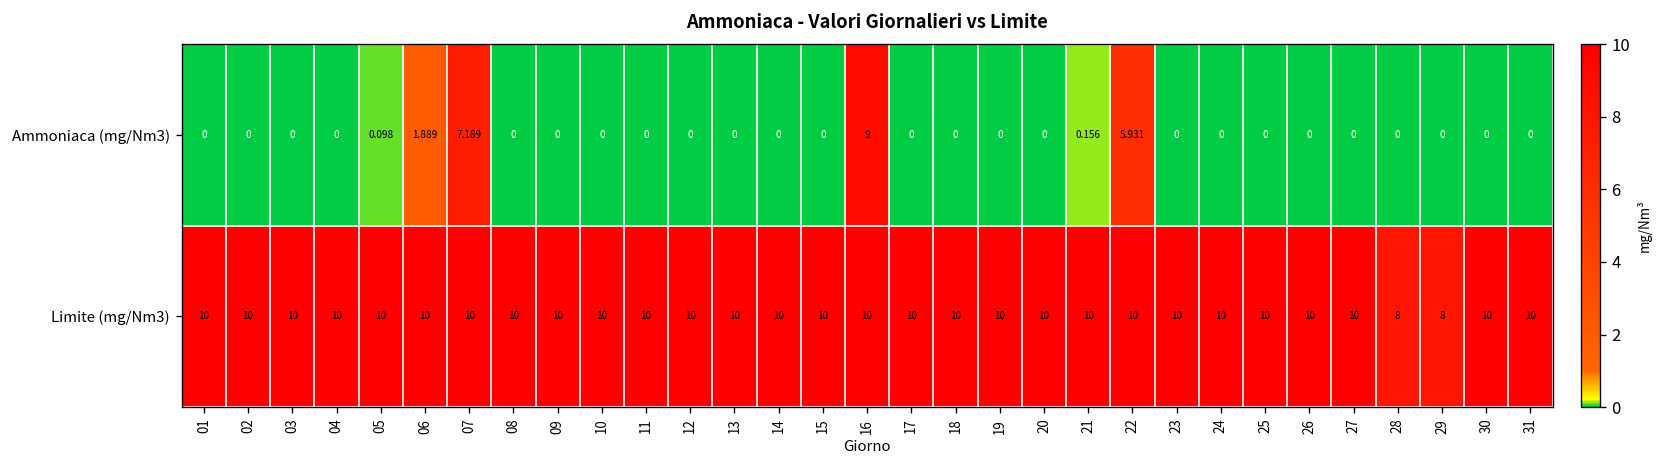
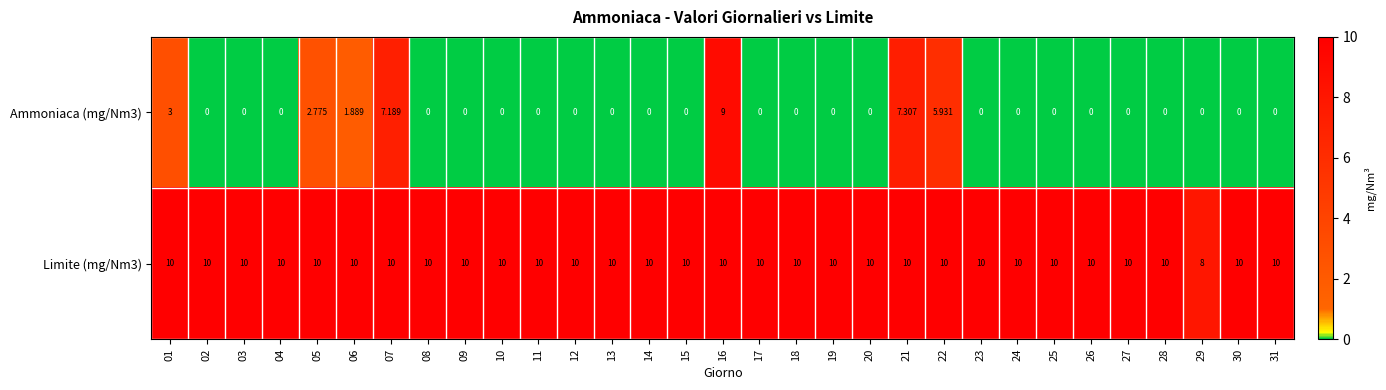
Ammoniaca (mg/Nm3), 01: 0 -> 3
Ammoniaca (mg/Nm3), 05: 0.098 -> 2.775
Ammoniaca (mg/Nm3), 21: 0.156 -> 7.307
Limite (mg/Nm3), 28: 8 -> 10
